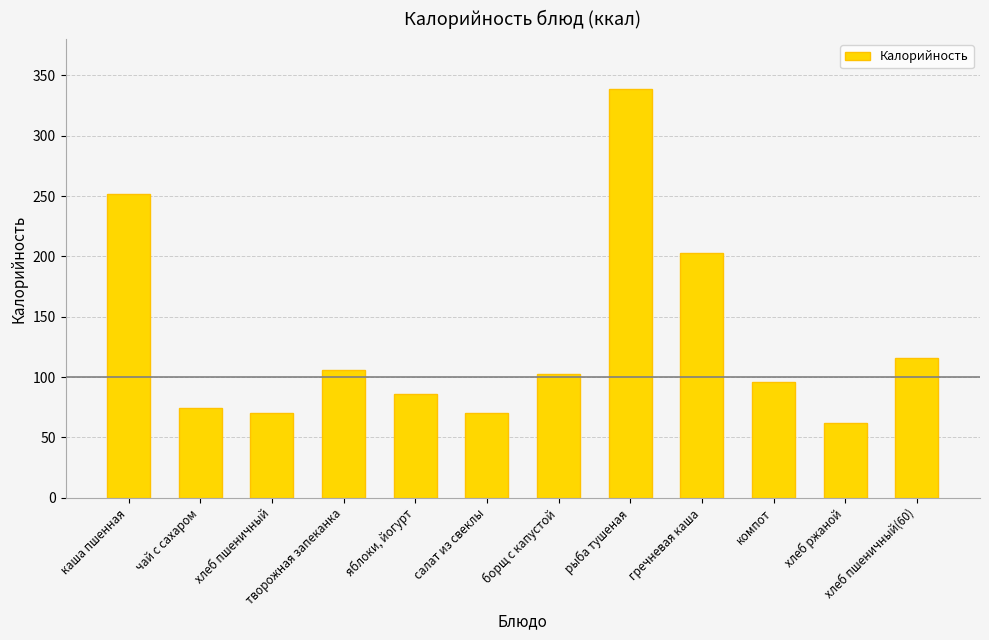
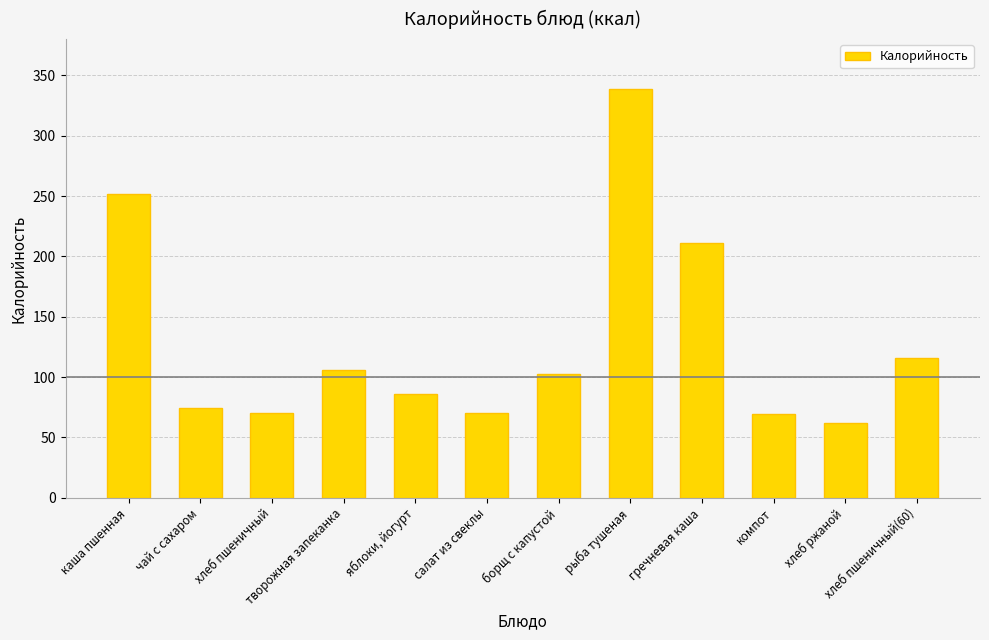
гречневая каша: 202 -> 211
компот: 96 -> 69
